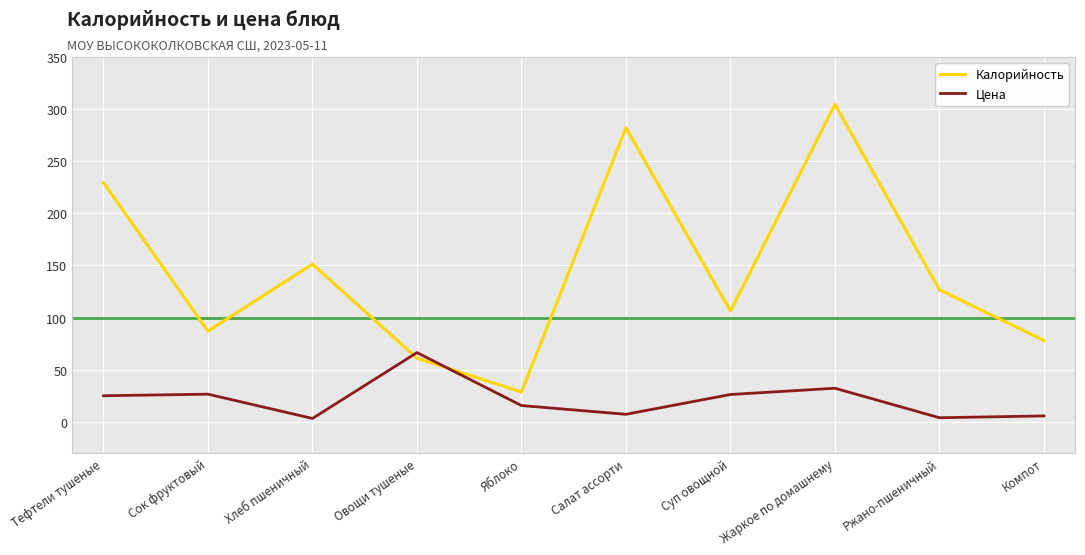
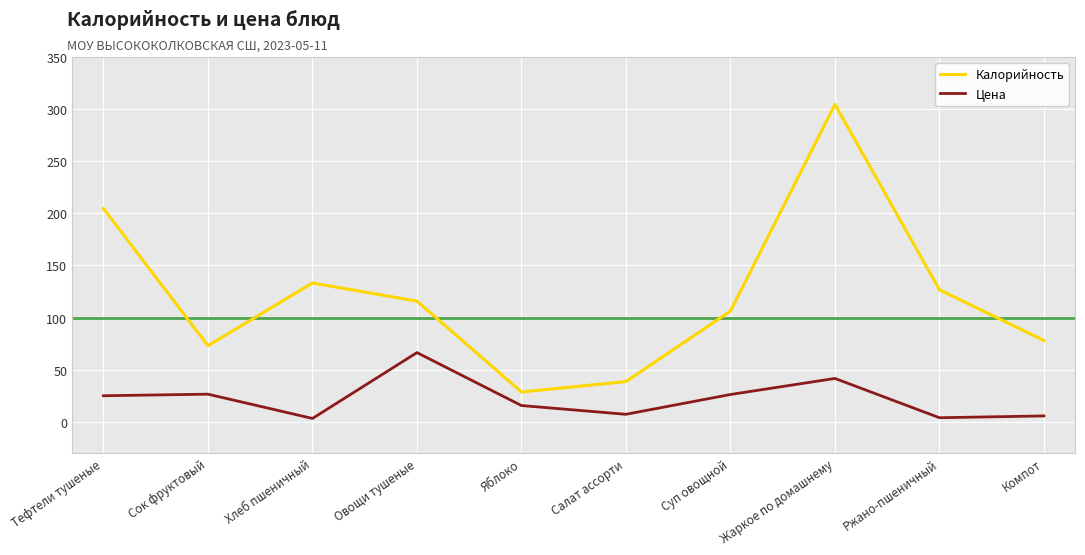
Калорийность, Тефтели тушеные: 230 -> 205
Калорийность, Сок фруктовый: 87 -> 73
Калорийность, Хлеб пшеничный: 151 -> 133
Калорийность, Овощи тушеные: 61 -> 116
Калорийность, Салат ассорти: 282 -> 39
Цена, Жаркое по домашнему: 32 -> 42
